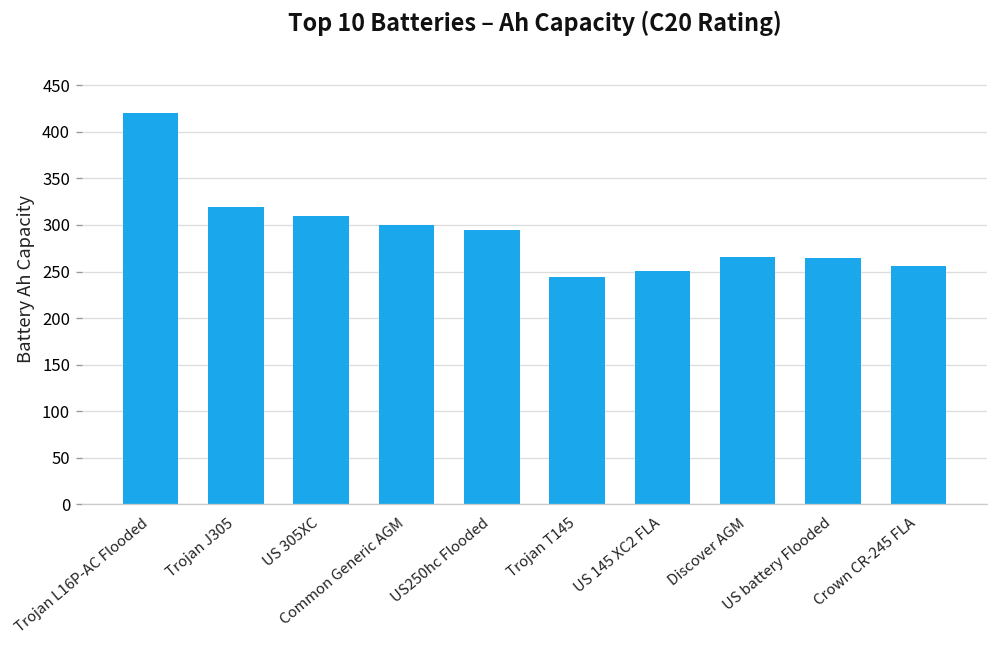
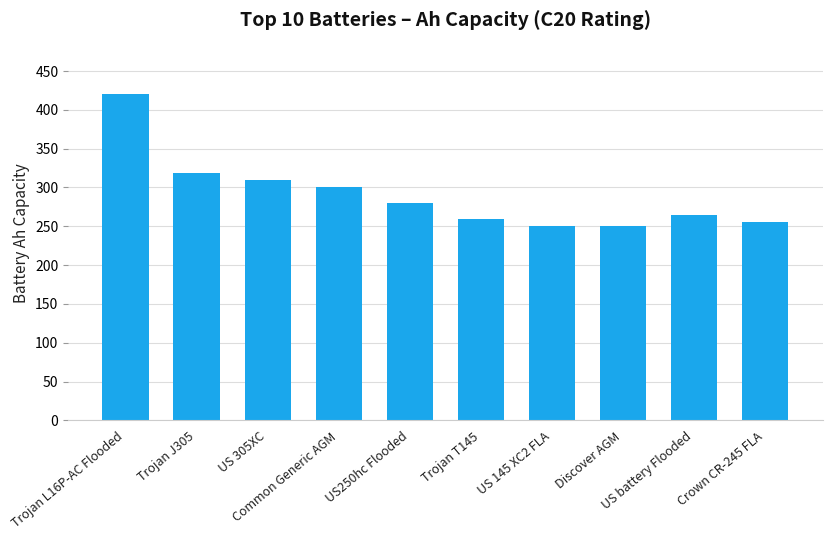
US250hc Flooded: 300 -> 280
Trojan T145: 240 -> 260
Discover AGM: 270 -> 250
